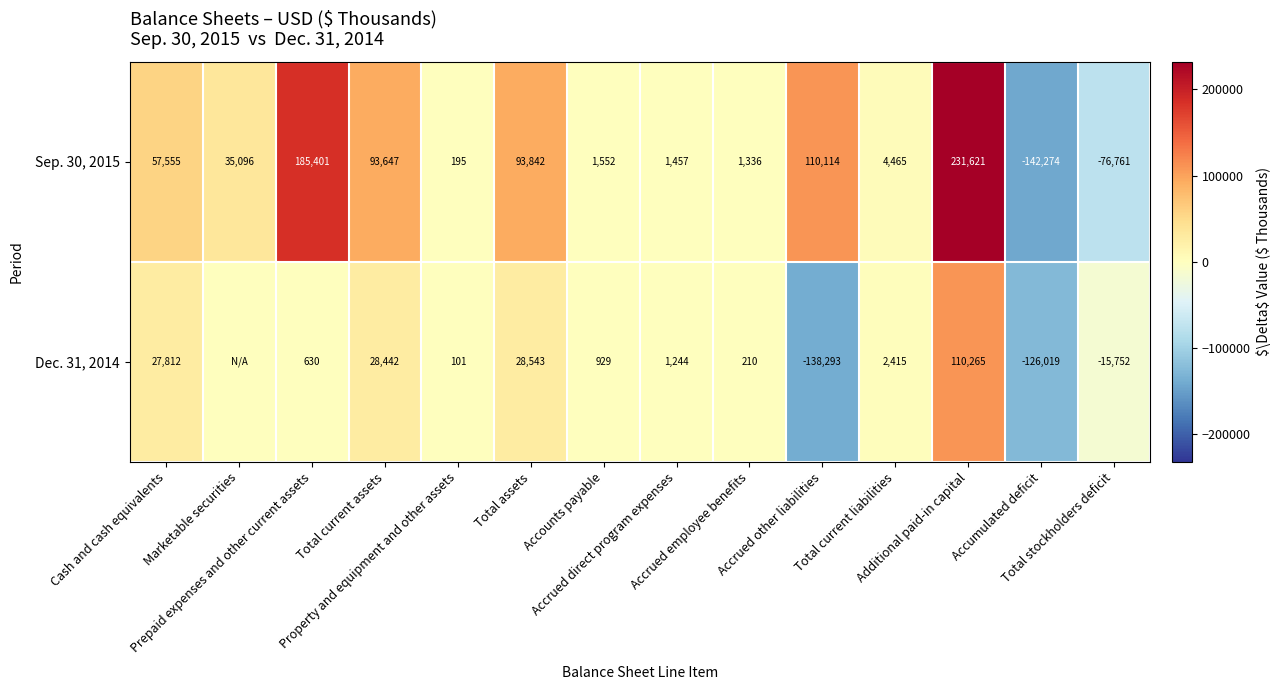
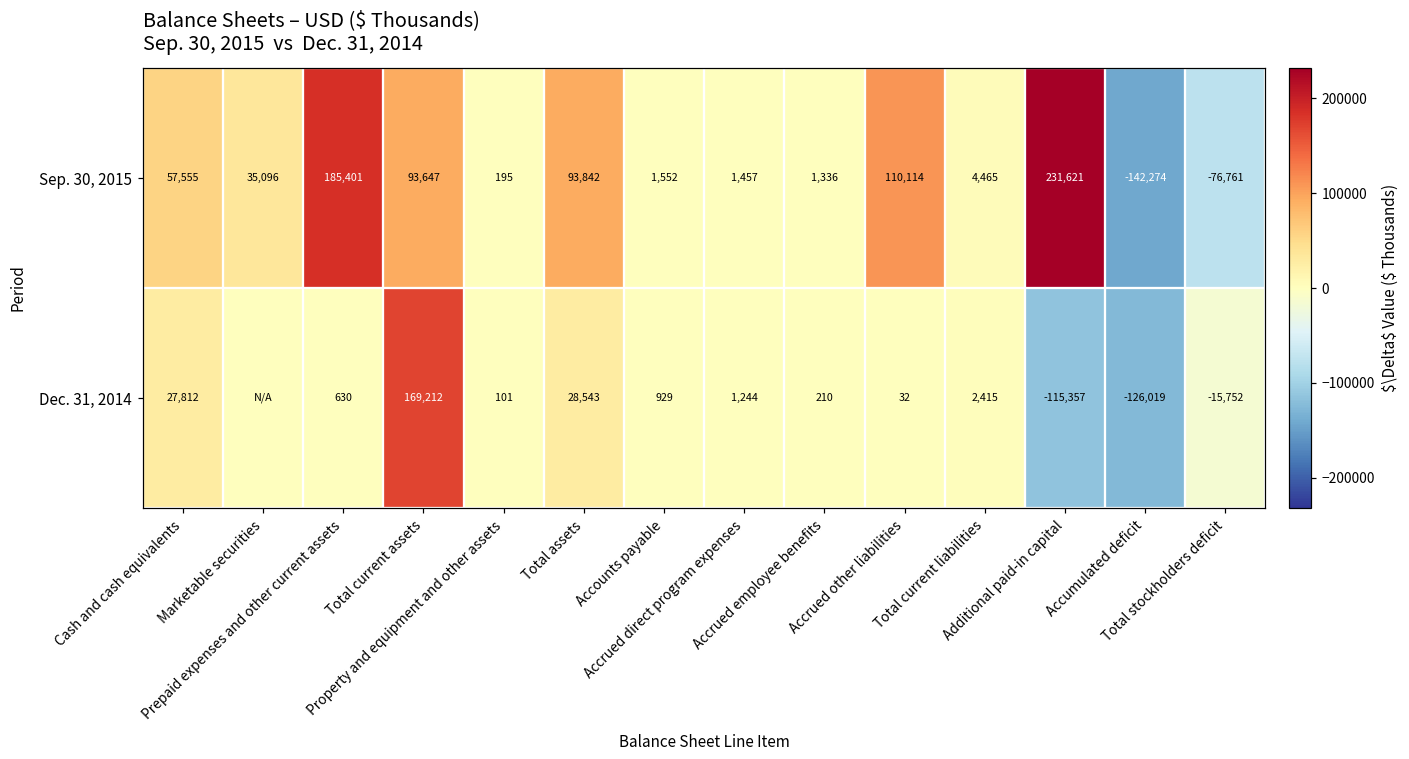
Dec. 31, 2014, Total current assets: 28,442 -> 169,212
Dec. 31, 2014, Accrued other liabilities: -138,293 -> 32
Dec. 31, 2014, Additional paid-in capital: 110,265 -> -115,357
